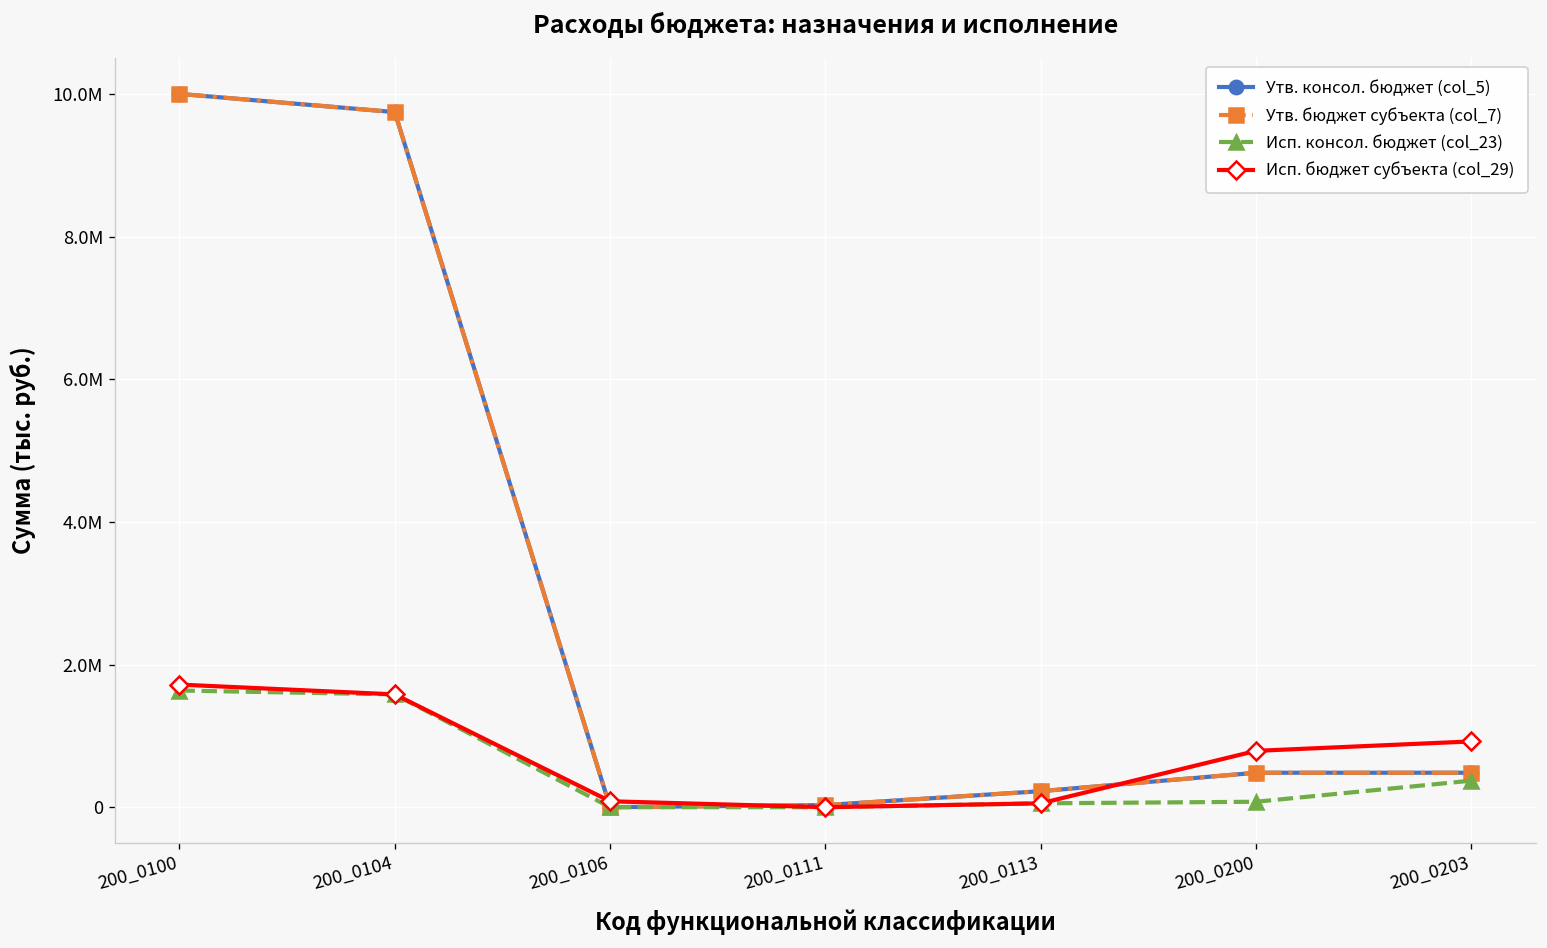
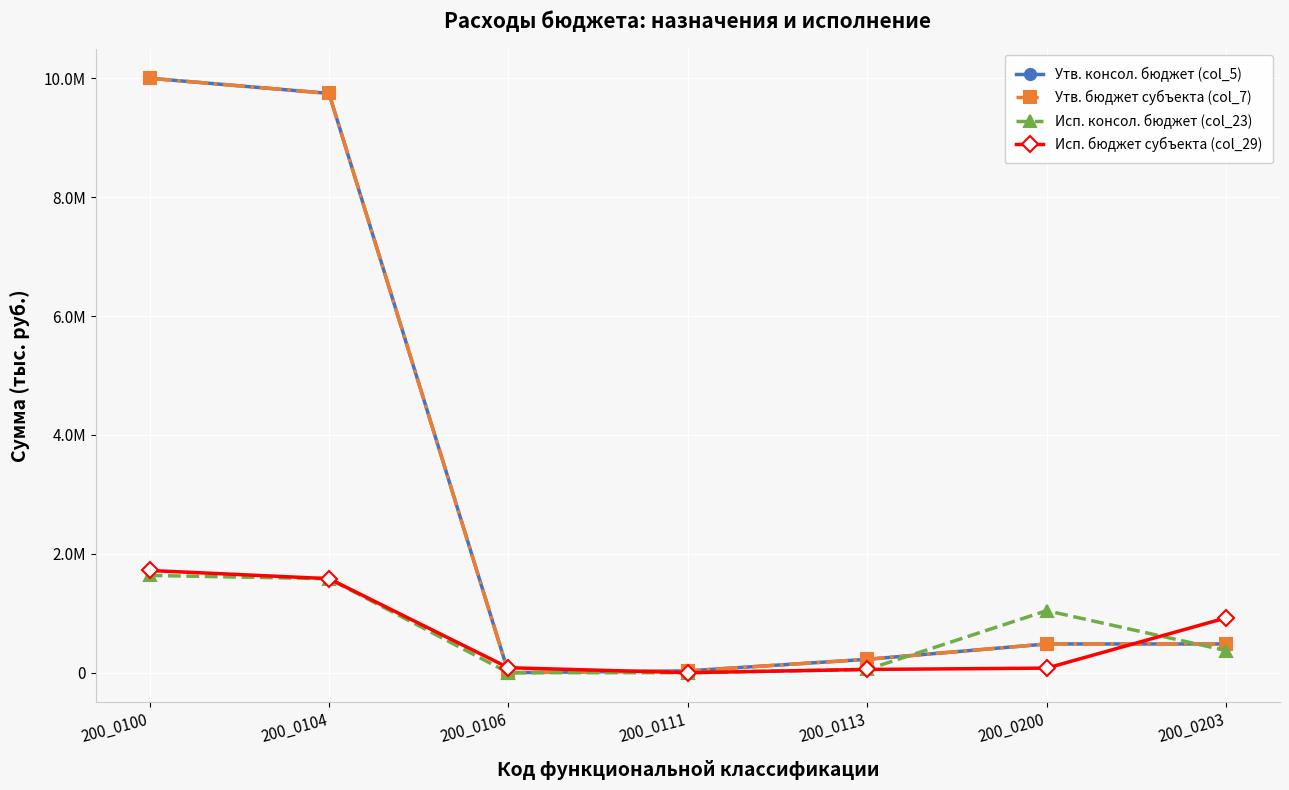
Исп. консол. бюджет (col_23), 200_0200: 100000 -> 1000000
Исп. бюджет субъекта (col_29), 200_0200: 800000 -> 100000
